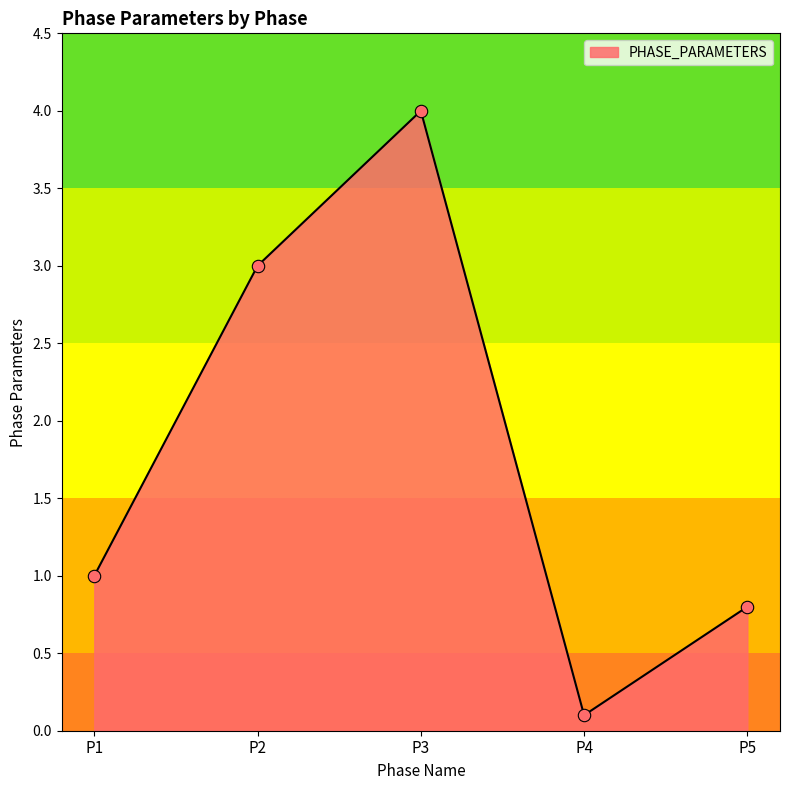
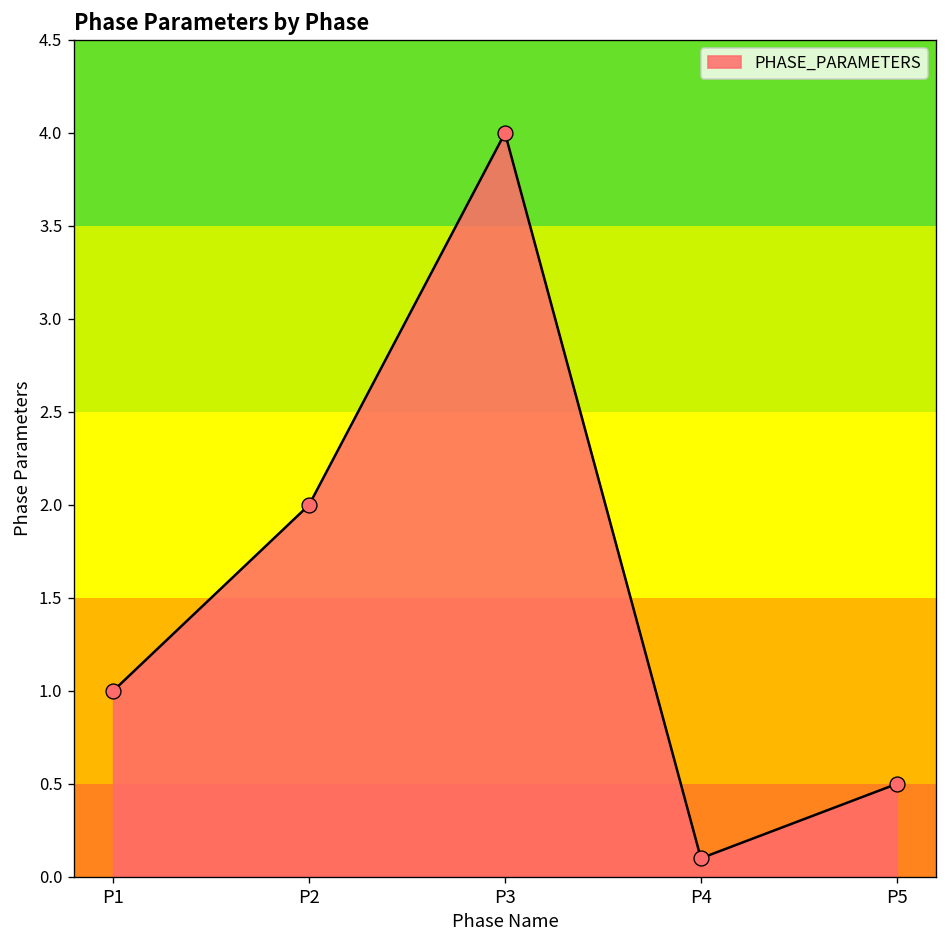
P2: 3 -> 2
P5: 0.8 -> 0.5
